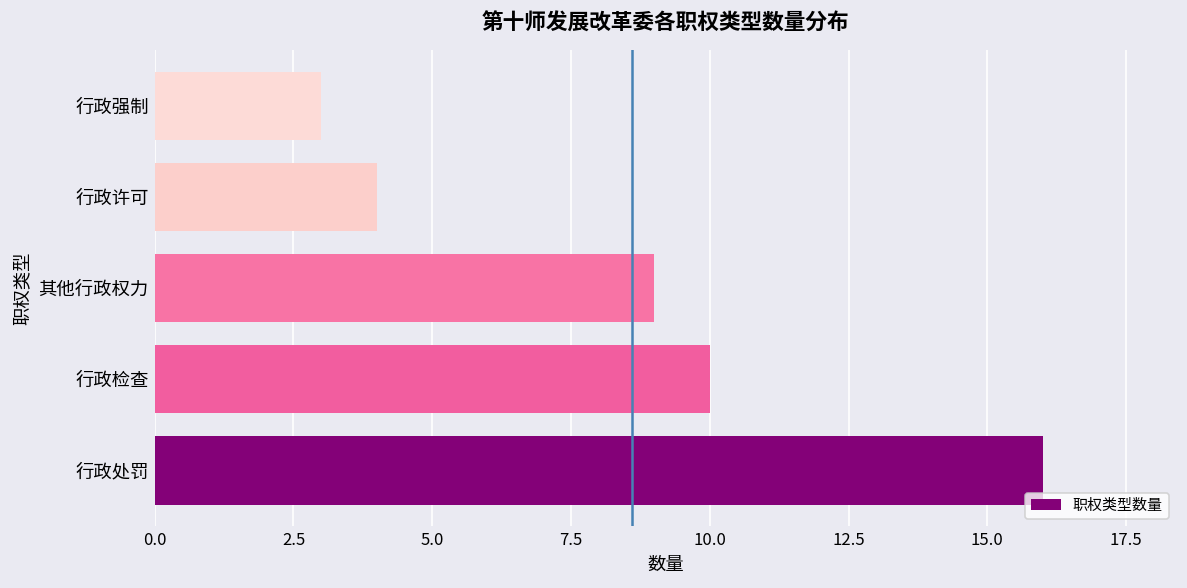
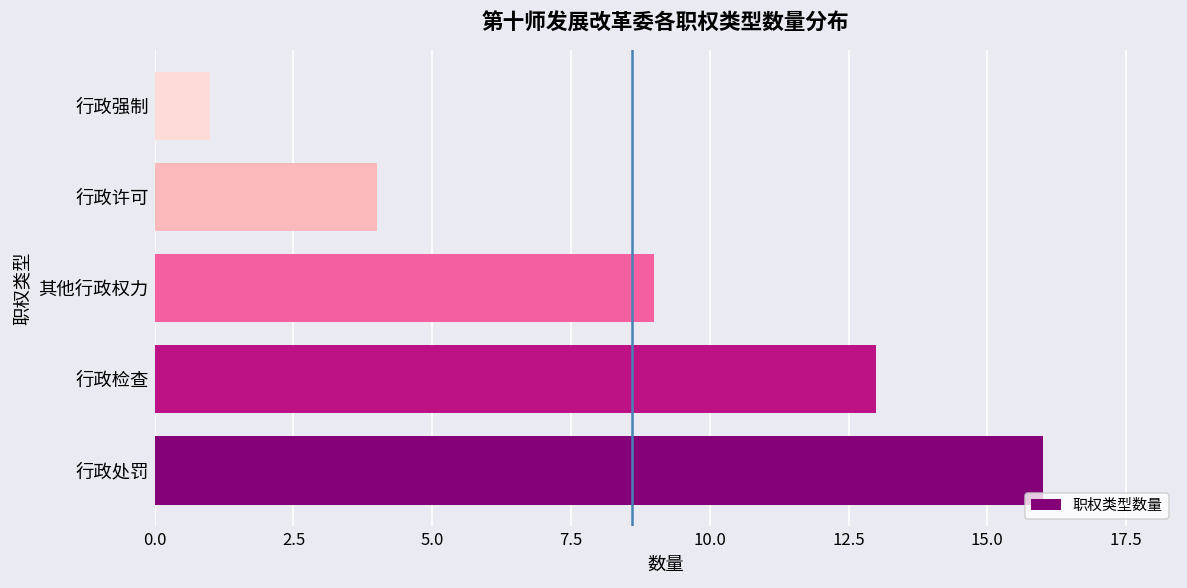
行政强制: 3 -> 1
行政检查: 10 -> 13
